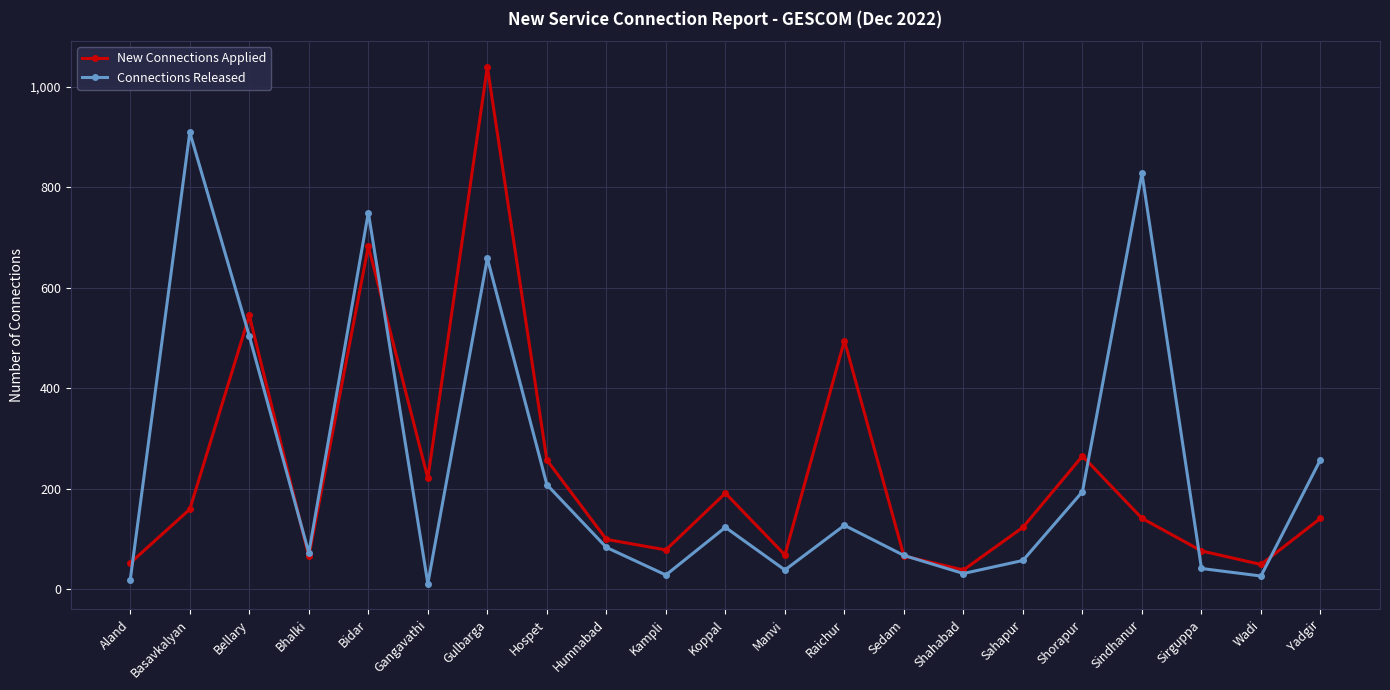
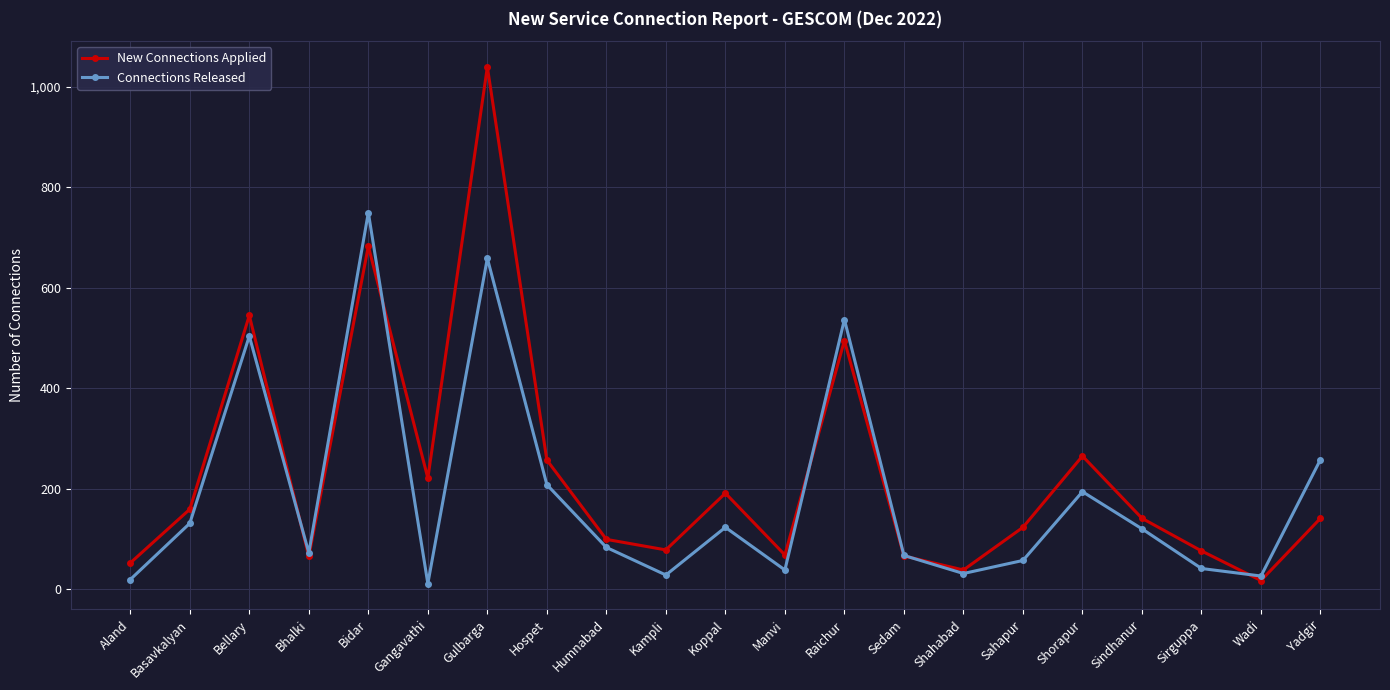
Connections Released, Basavkalyan: 910 -> 130
Connections Released, Raichur: 130 -> 540
Connections Released, Sindhanur: 830 -> 120
New Connections Applied, Wadi: 50 -> 20
